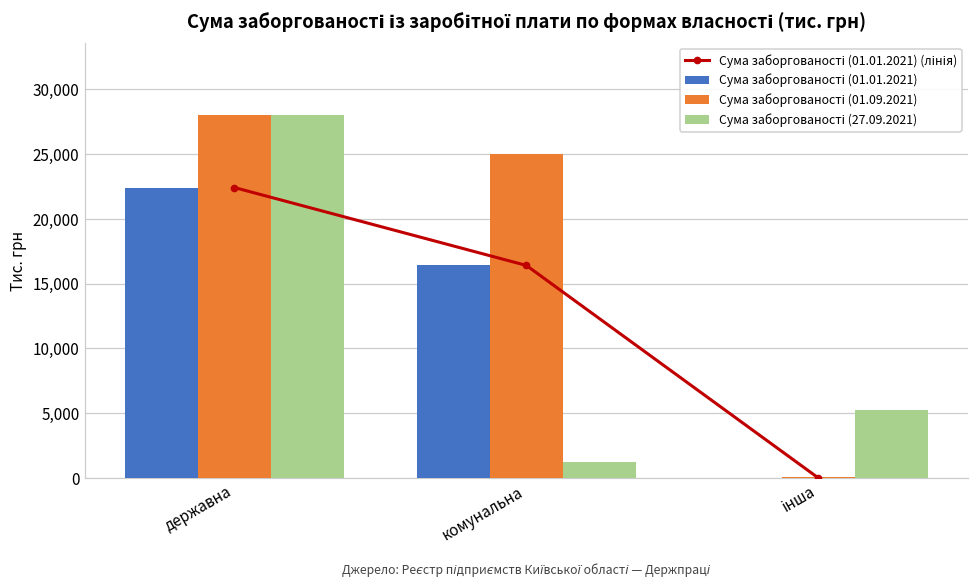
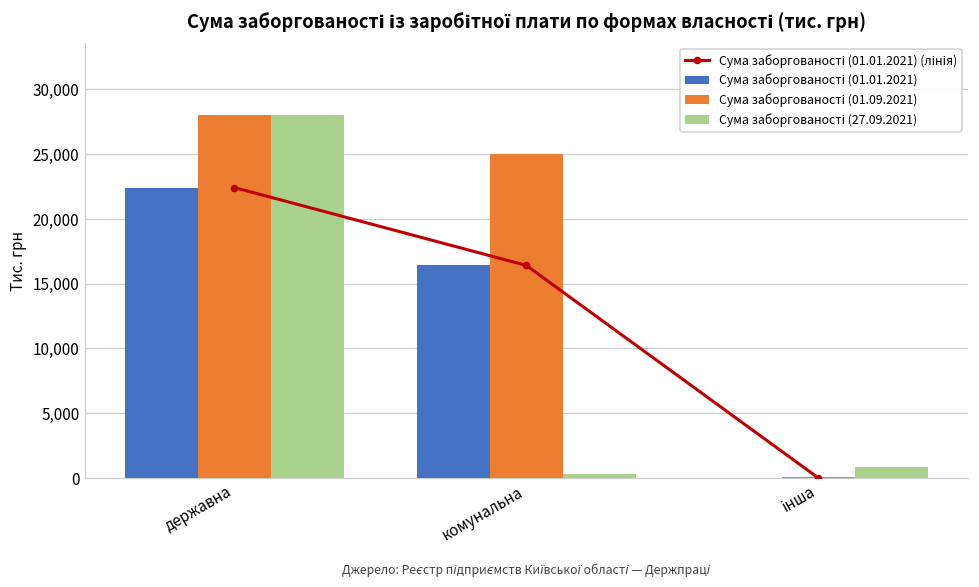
Сума заборгованості (27.09.2021), комунальна: 1,200 -> 300
Сума заборгованості (27.09.2021), інша: 5,300 -> 800
